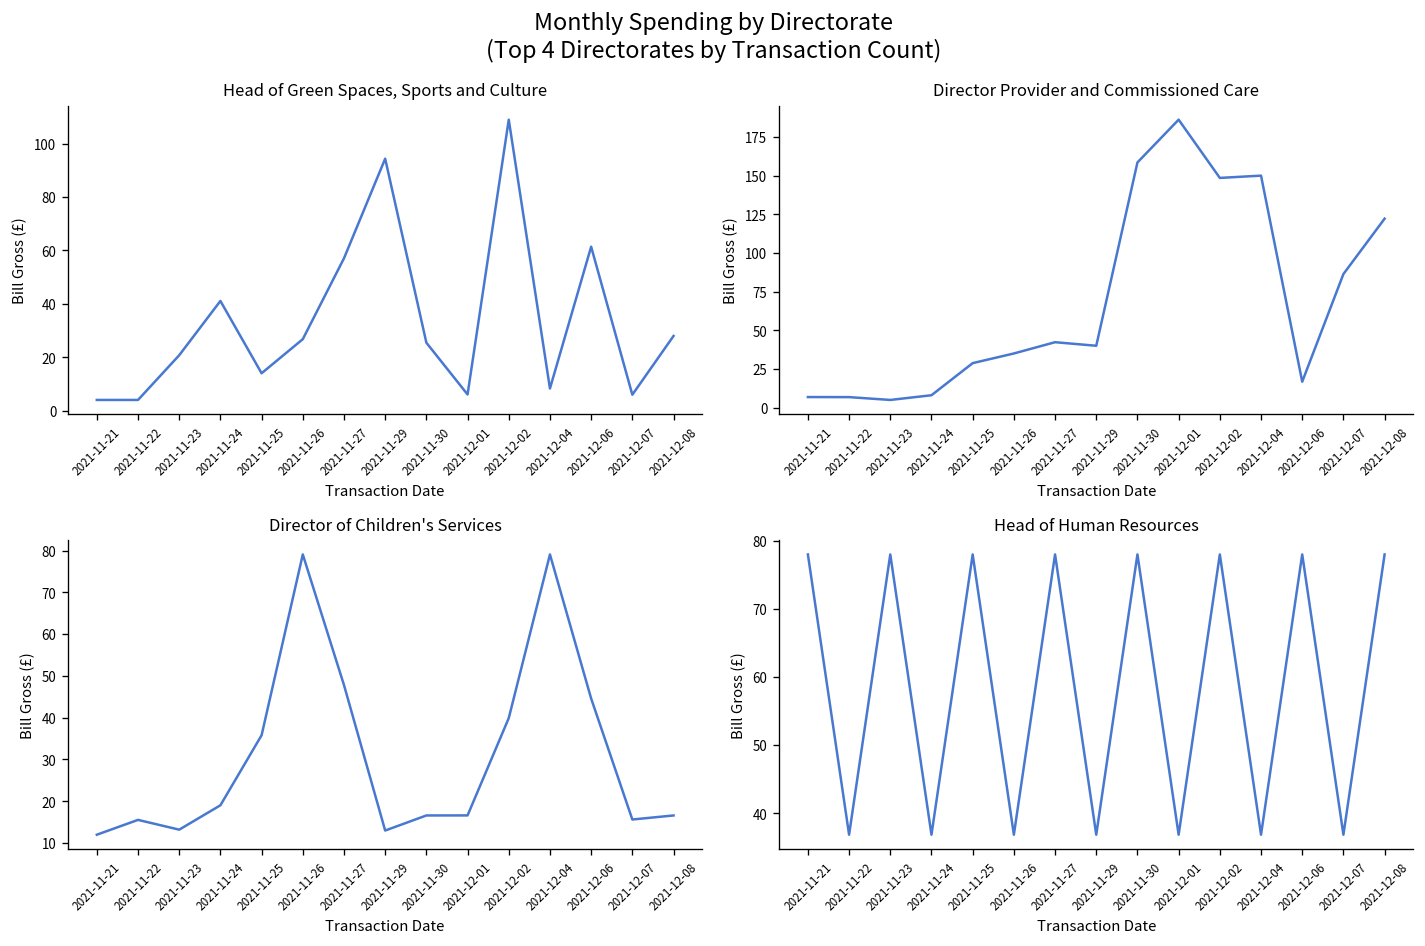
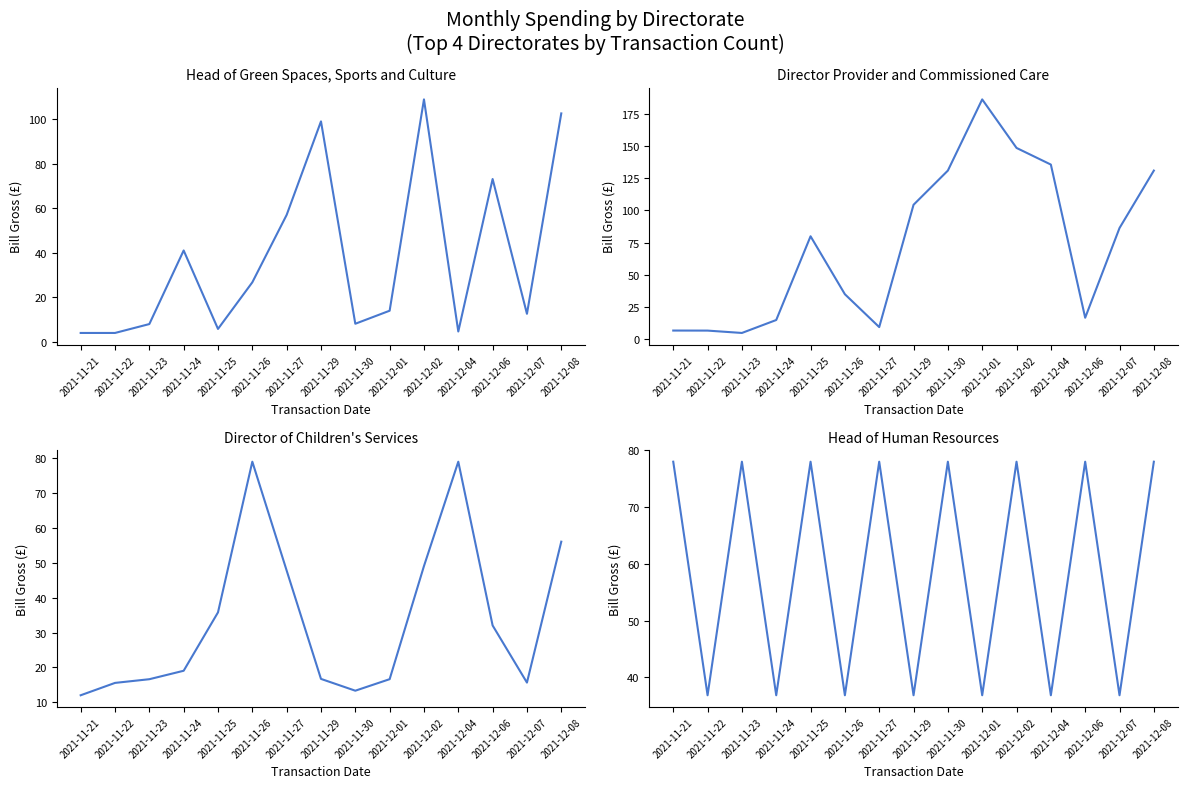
Head of Green Spaces, Sports and Culture, 2021-11-23: 21 -> 8
Head of Green Spaces, Sports and Culture, 2021-11-25: 14 -> 6
Head of Green Spaces, Sports and Culture, 2021-11-29: 94 -> 99
Head of Green Spaces, Sports and Culture, 2021-11-30: 25 -> 8
Head of Green Spaces, Sports and Culture, 2021-12-01: 6 -> 14
Head of Green Spaces, Sports and Culture, 2021-12-04: 8 -> 5
Head of Green Spaces, Sports and Culture, 2021-12-06: 61 -> 73
Head of Green Spaces, Sports and Culture, 2021-12-07: 6 -> 13
Head of Green Spaces, Sports and Culture, 2021-12-08: 28 -> 103
Director Provider and Commissioned Care, 2021-11-24: 8 -> 15
Director Provider and Commissioned Care, 2021-11-25: 29 -> 80
Director Provider and Commissioned Care, 2021-11-27: 42 -> 10
Director Provider and Commissioned Care, 2021-11-29: 40 -> 104
Director Provider and Commissioned Care, 2021-11-30: 159 -> 131
Director Provider and Commissioned Care, 2021-12-04: 150 -> 136
Director Provider and Commissioned Care, 2021-12-08: 122 -> 131
Director of Children's Services, 2021-11-23: 13 -> 17
Director of Children's Services, 2021-11-29: 13 -> 17
Director of Children's Services, 2021-11-30: 17 -> 13
Director of Children's Services, 2021-12-02: 40 -> 49
Director of Children's Services, 2021-12-06: 45 -> 32
Director of Children's Services, 2021-12-08: 17 -> 56
